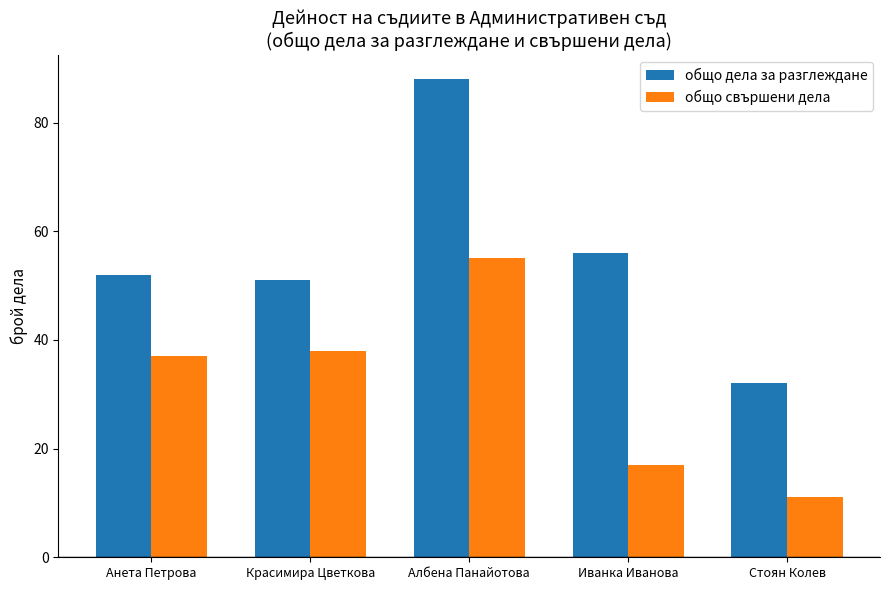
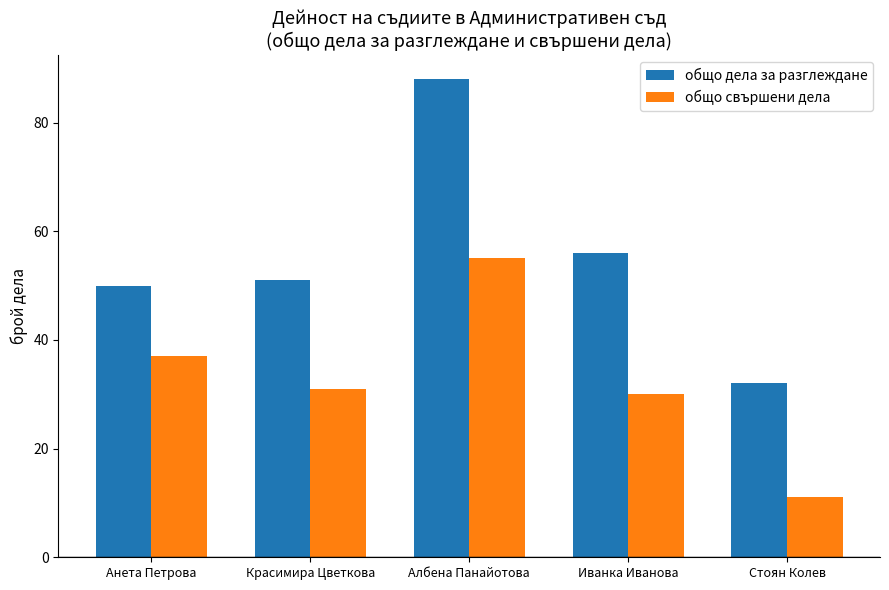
общо дела за разглеждане, Анета Петрова: 52 -> 50
общо свършени дела, Красимира Цветкова: 38 -> 31
общо свършени дела, Иванка Иванова: 17 -> 30
